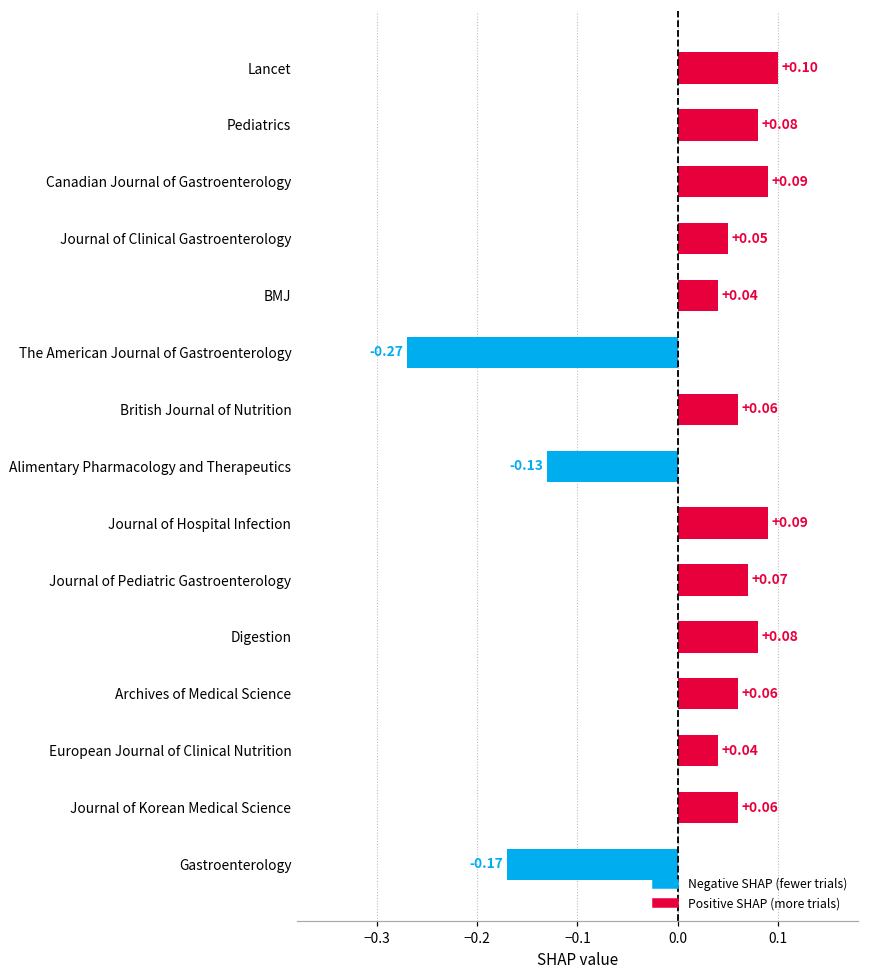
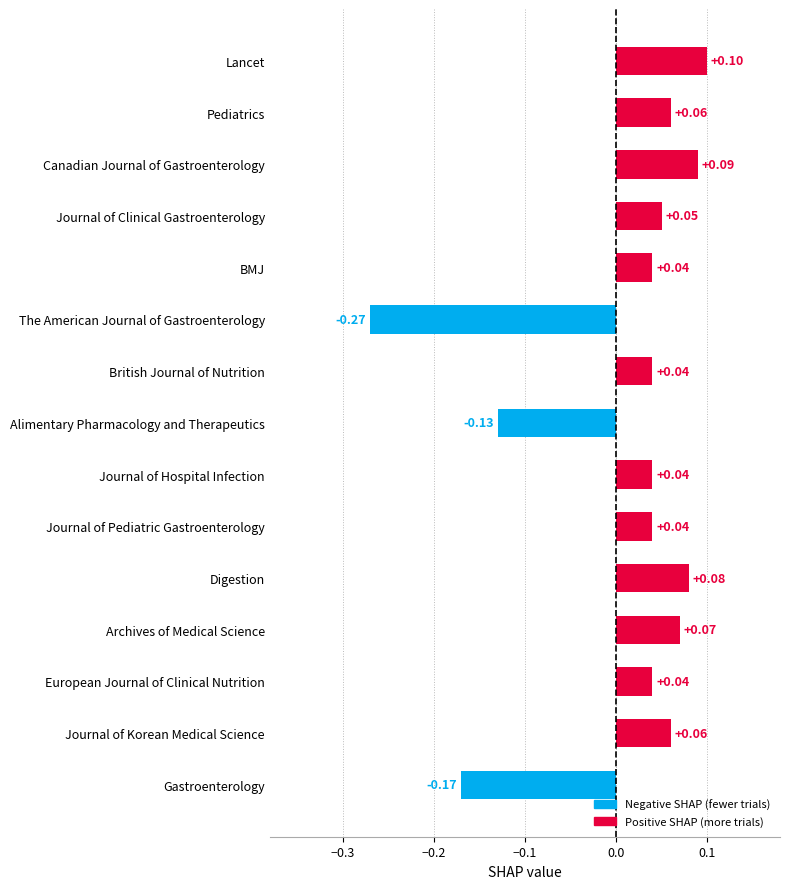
Pediatrics: +0.08 -> +0.06
British Journal of Nutrition: +0.06 -> +0.04
Journal of Hospital Infection: +0.09 -> +0.04
Journal of Pediatric Gastroenterology: +0.07 -> +0.04
Archives of Medical Science: +0.06 -> +0.07
